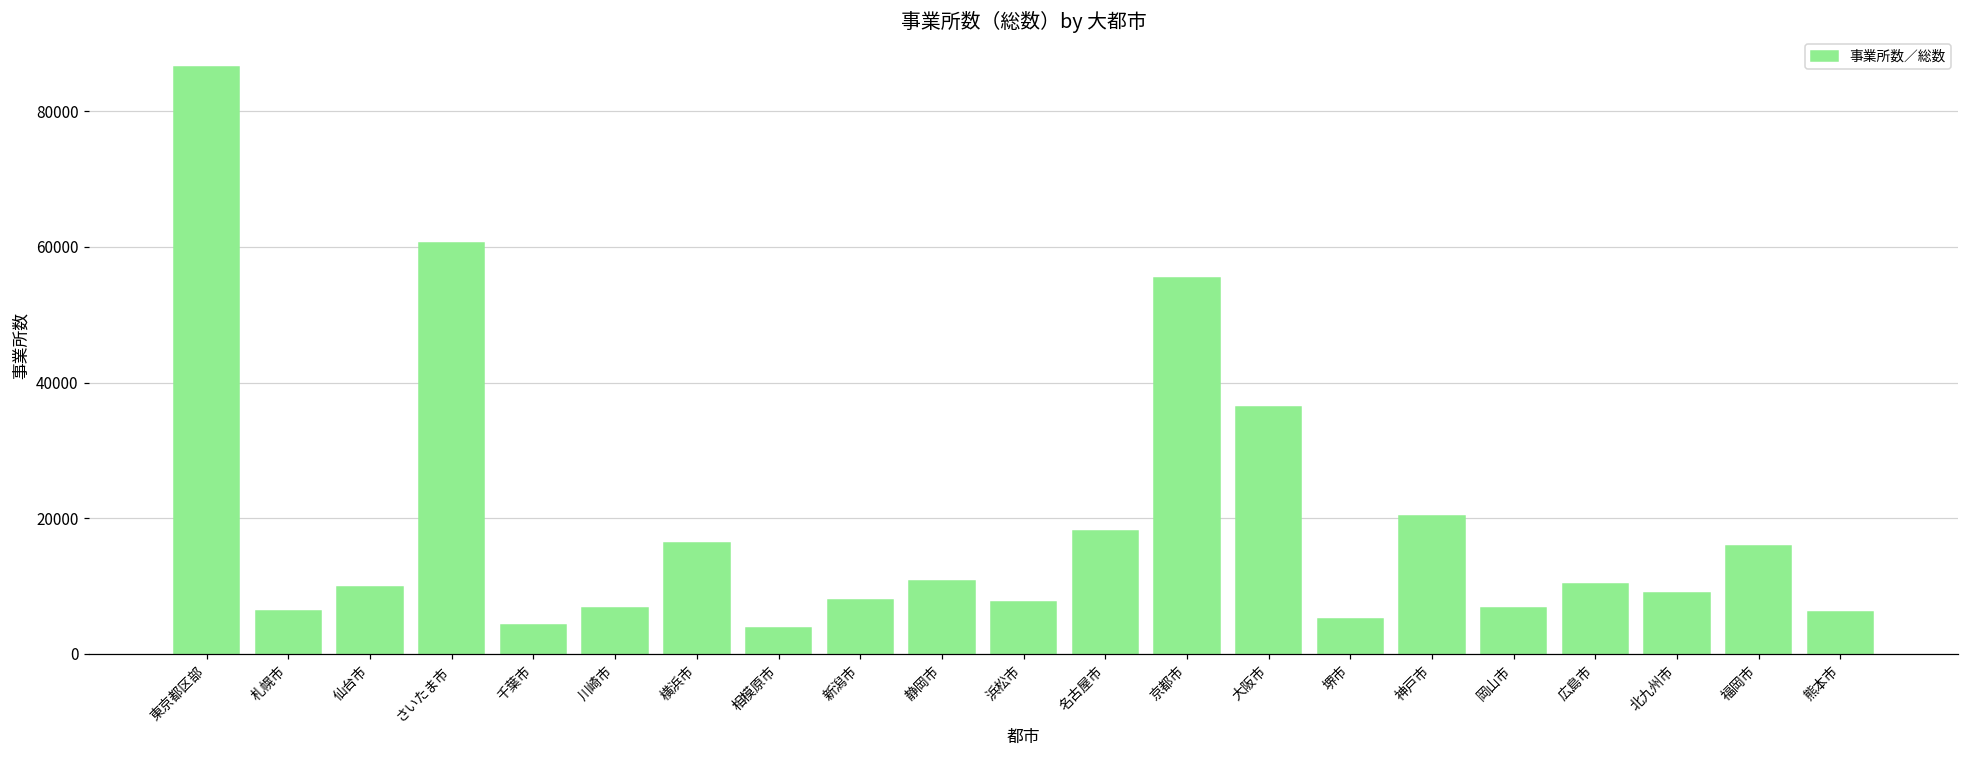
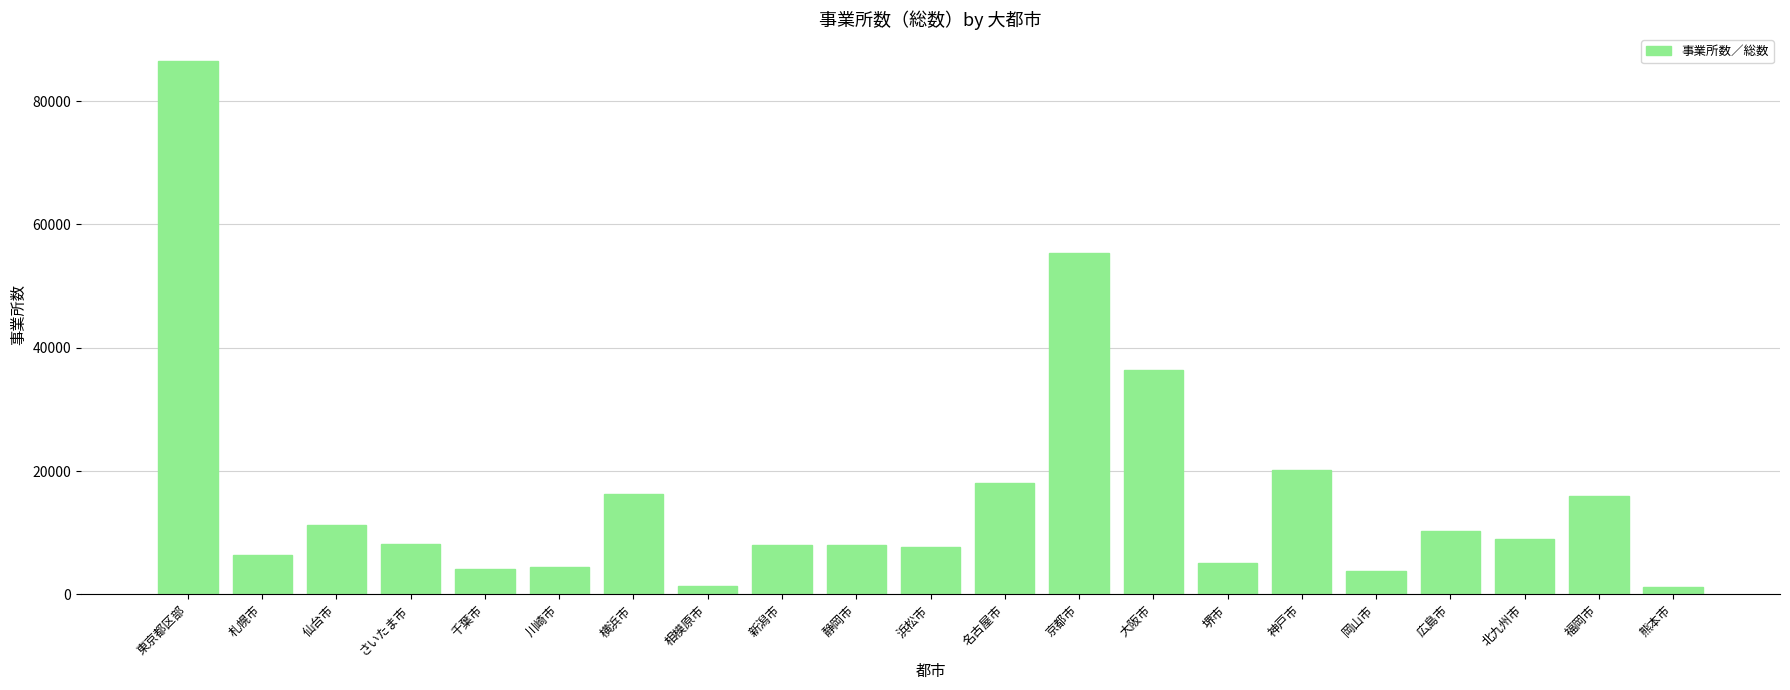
仙台市: 10000 -> 11000
さいたま市: 61000 -> 8000
川崎市: 7000 -> 5000
相模原市: 4000 -> 1000
静岡市: 11000 -> 8000
岡山市: 7000 -> 4000
熊本市: 6000 -> 1000
